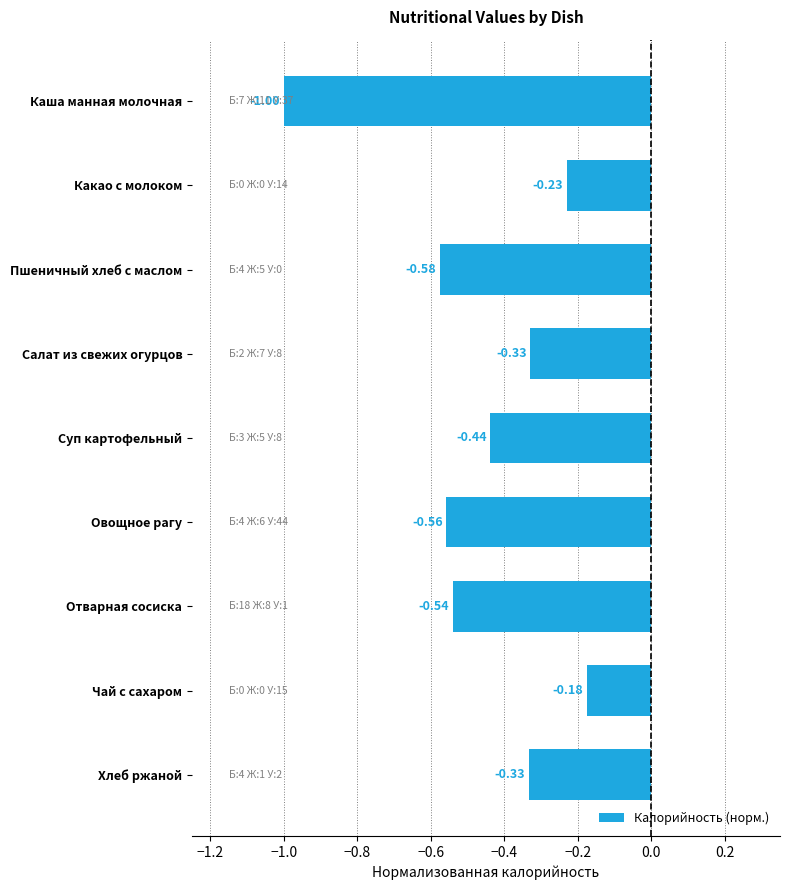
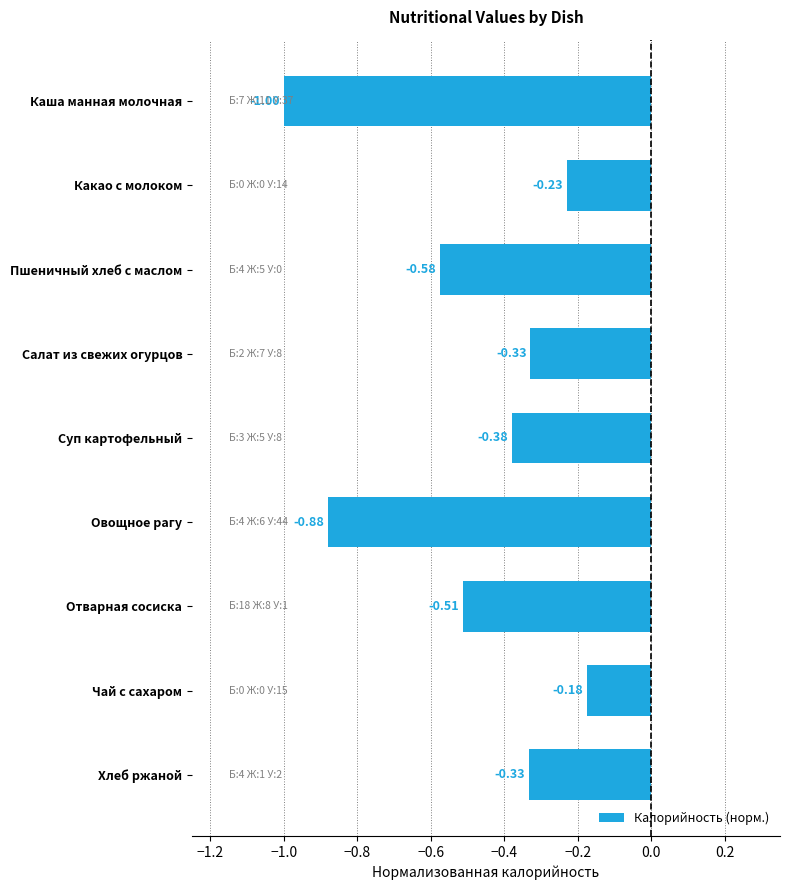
Суп картофельный: -0.44 -> -0.38
Овощное рагу: -0.56 -> -0.88
Отварная сосиска: -0.54 -> -0.51
